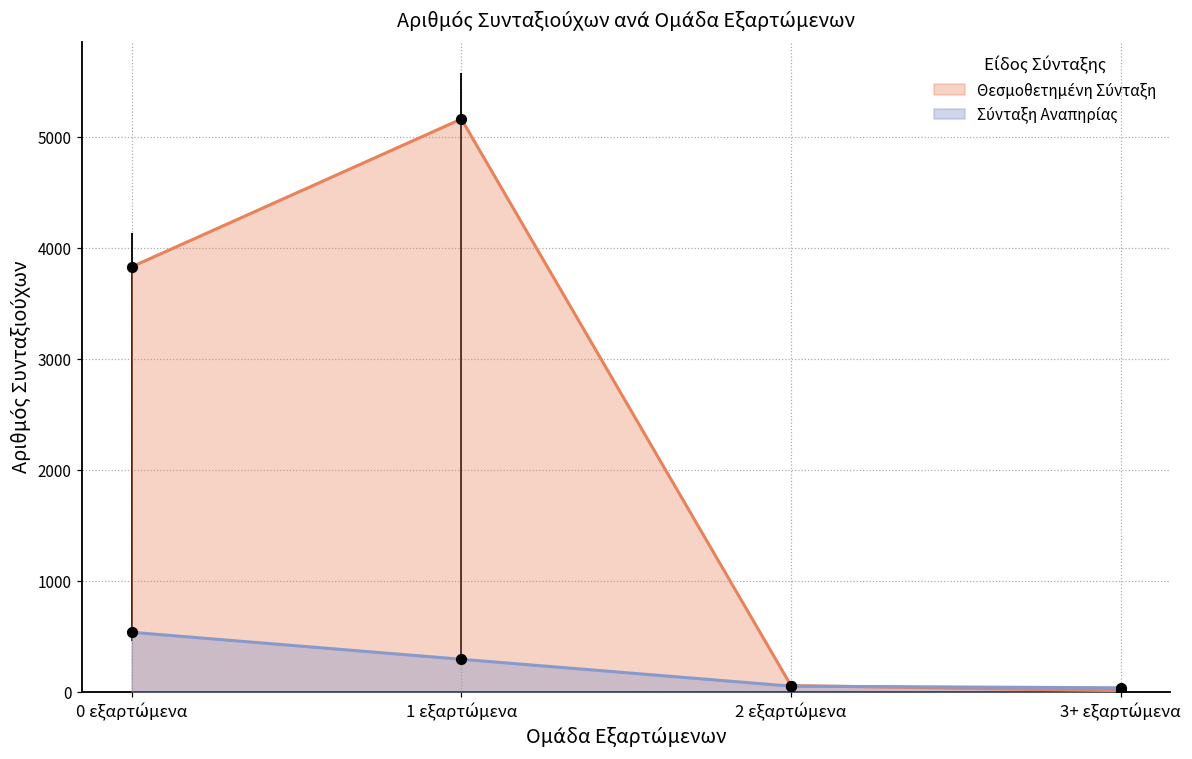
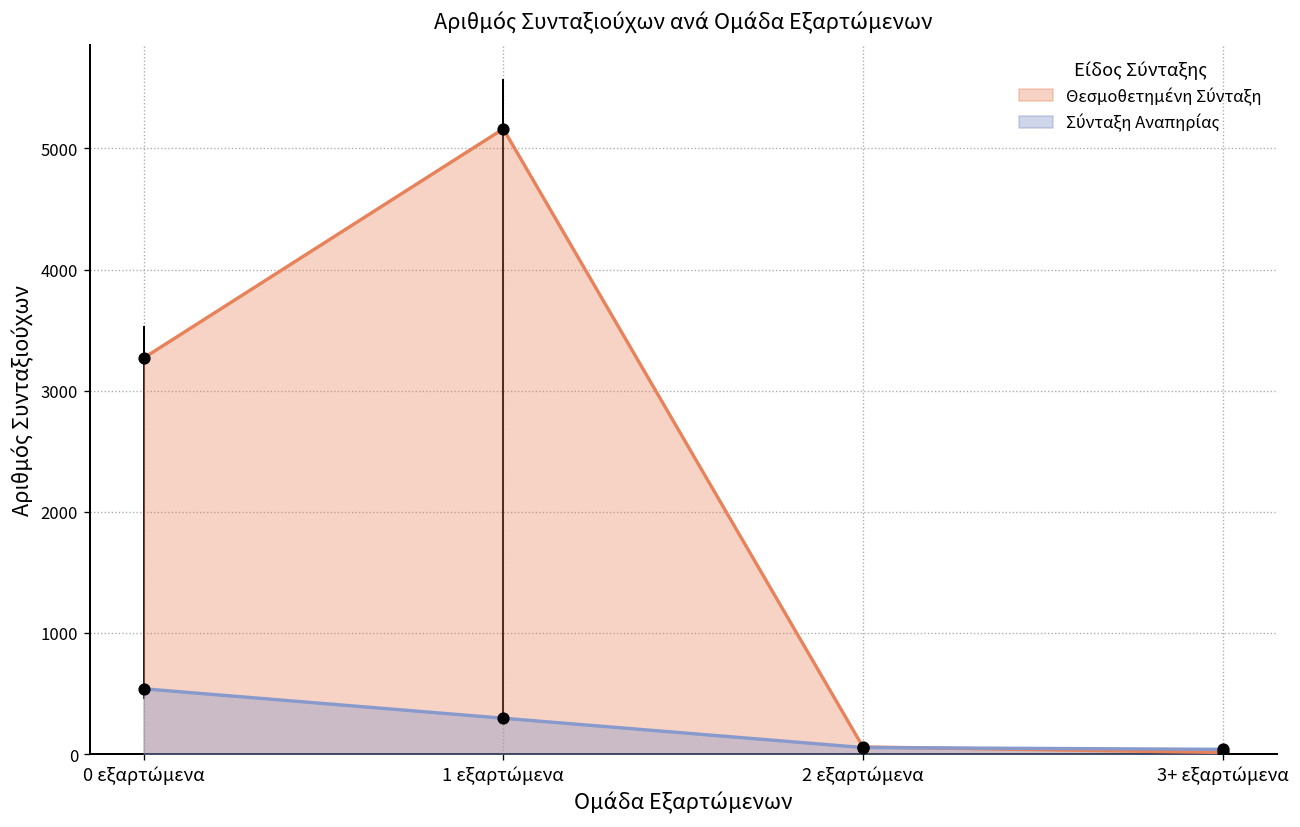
Θεσμοθετημένη Σύνταξη, 0 εξαρτώμενα: 3830 -> 3270
